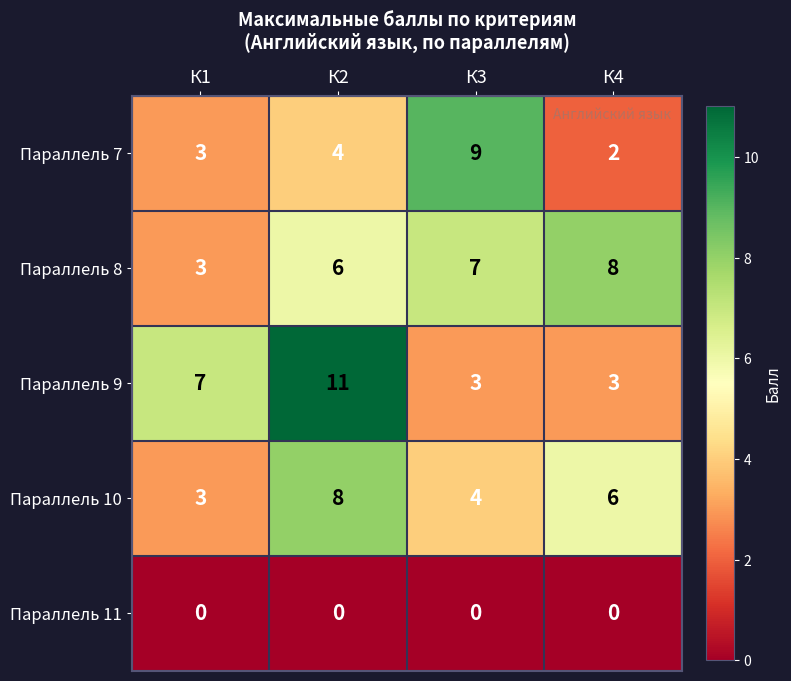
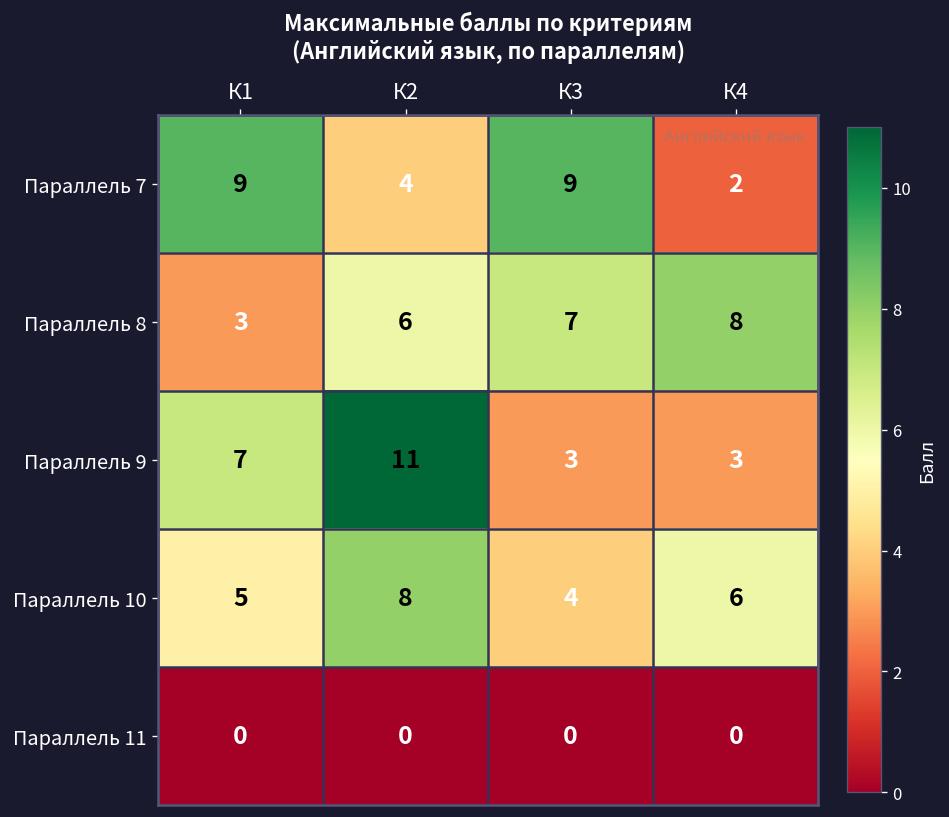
Параллель 7, К1: 3 -> 9
Параллель 10, К1: 3 -> 5
